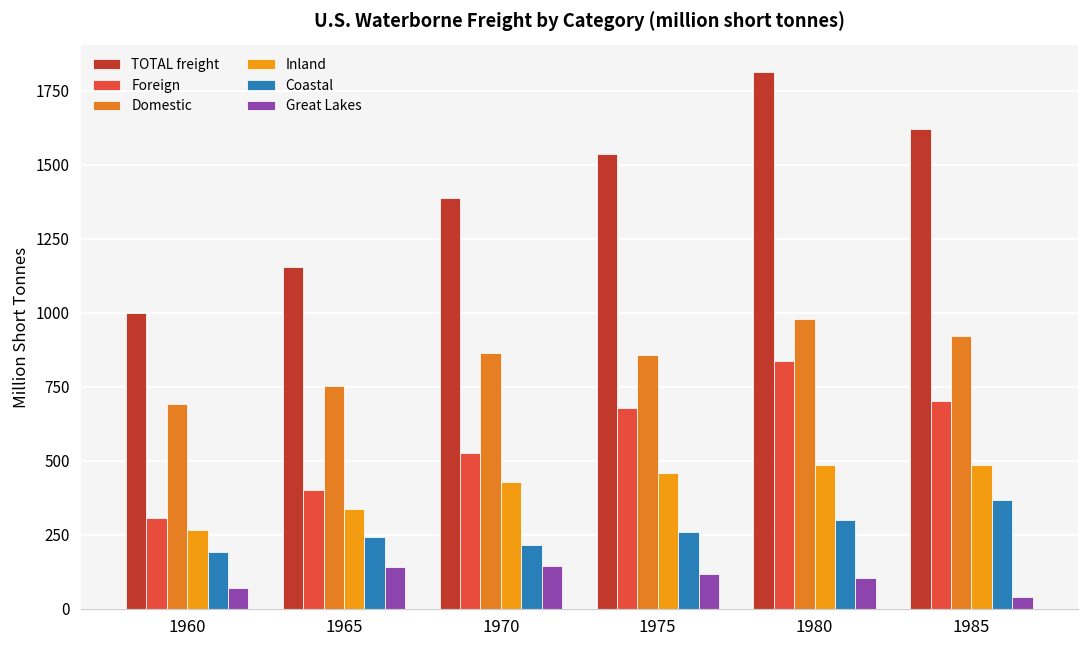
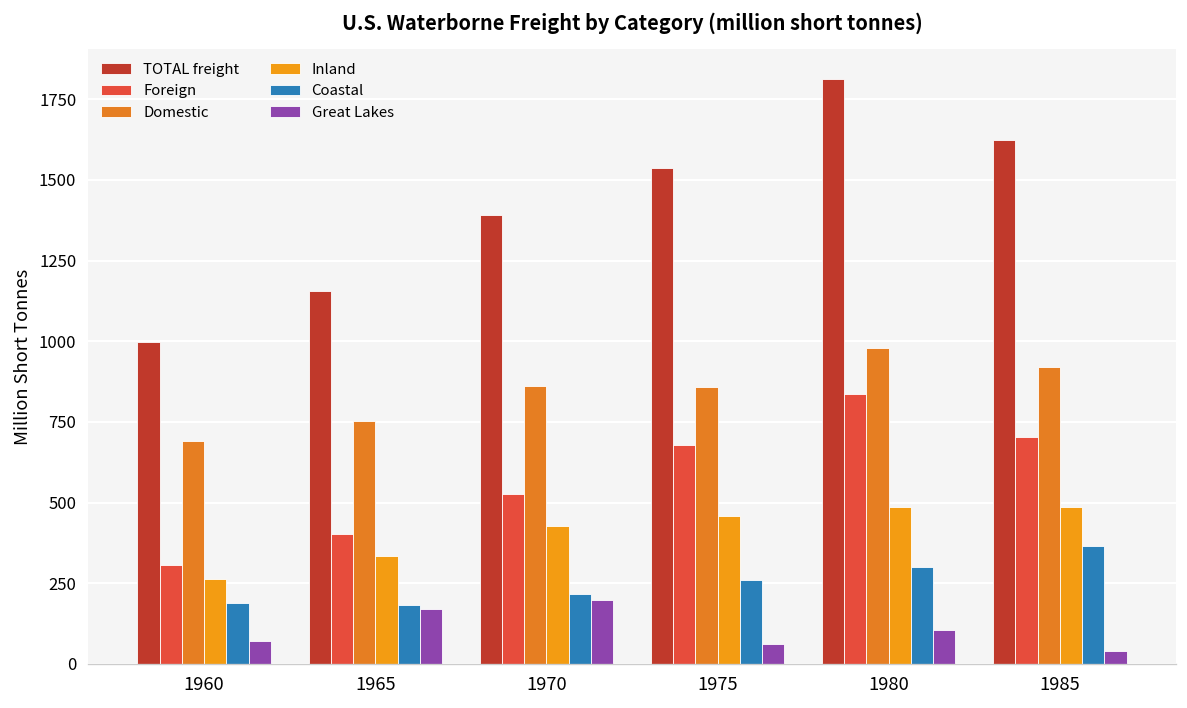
Coastal, 1965: 240 -> 180
Great Lakes, 1965: 140 -> 170
Great Lakes, 1970: 140 -> 200
Great Lakes, 1975: 120 -> 60
